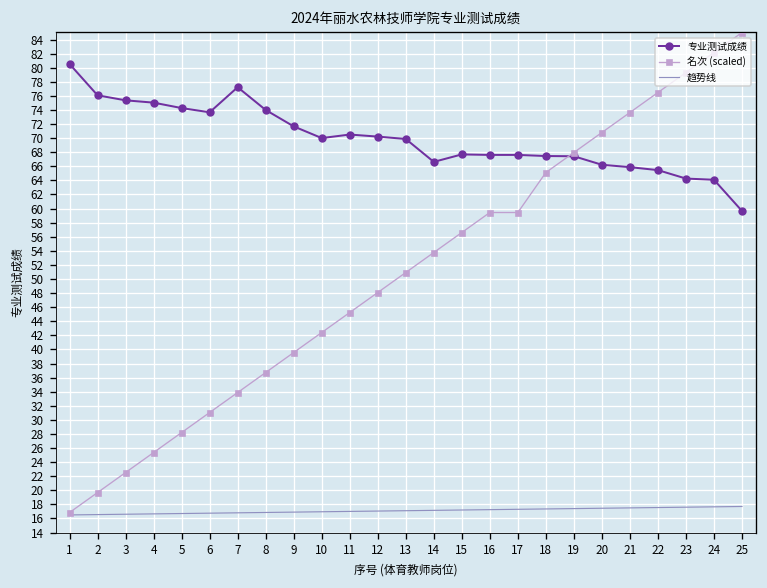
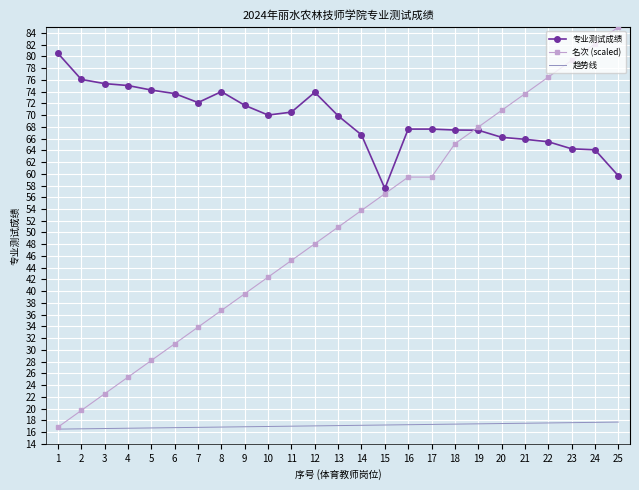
专业测试成绩, 7: 77 -> 72
专业测试成绩, 12: 70 -> 74
专业测试成绩, 15: 68 -> 58
